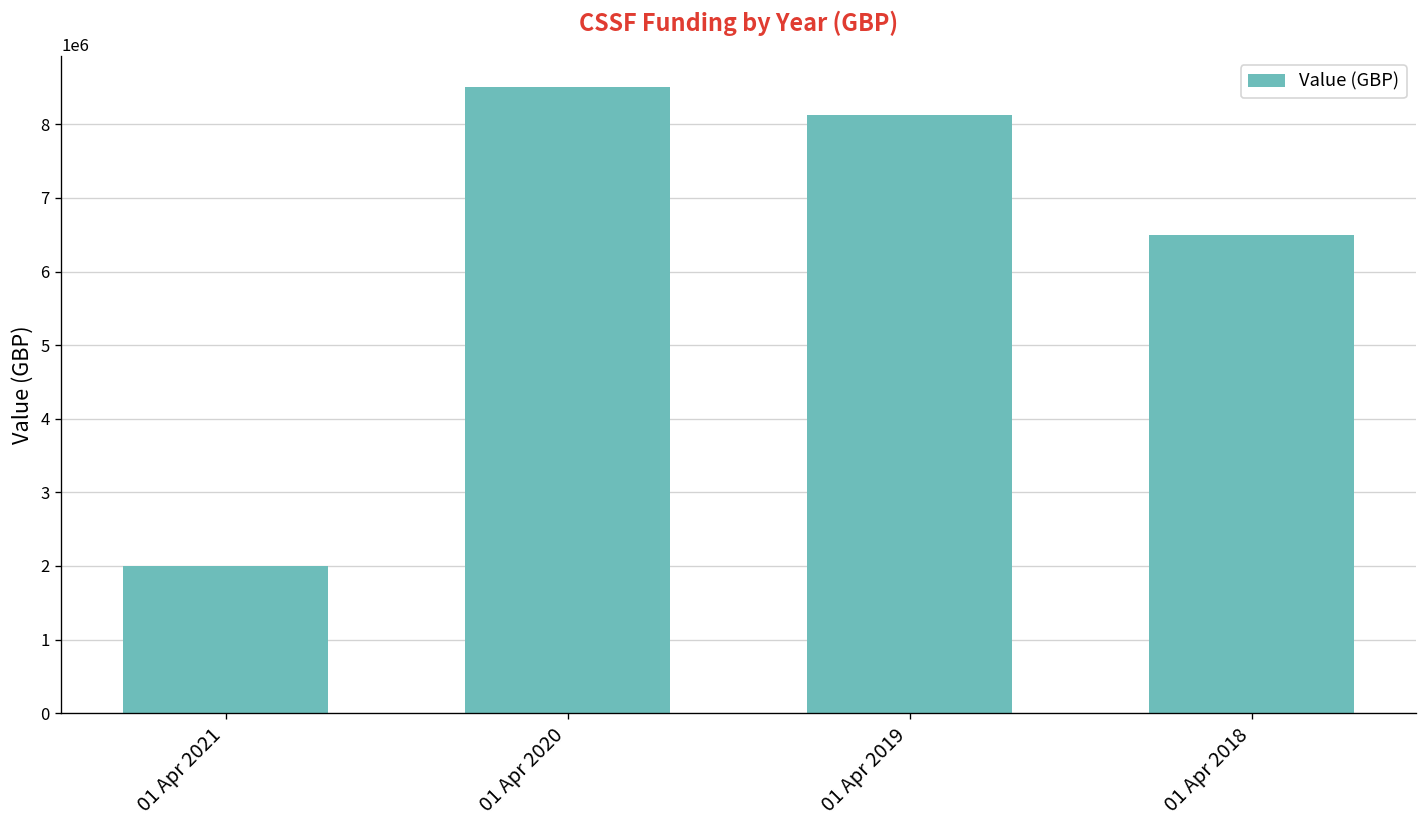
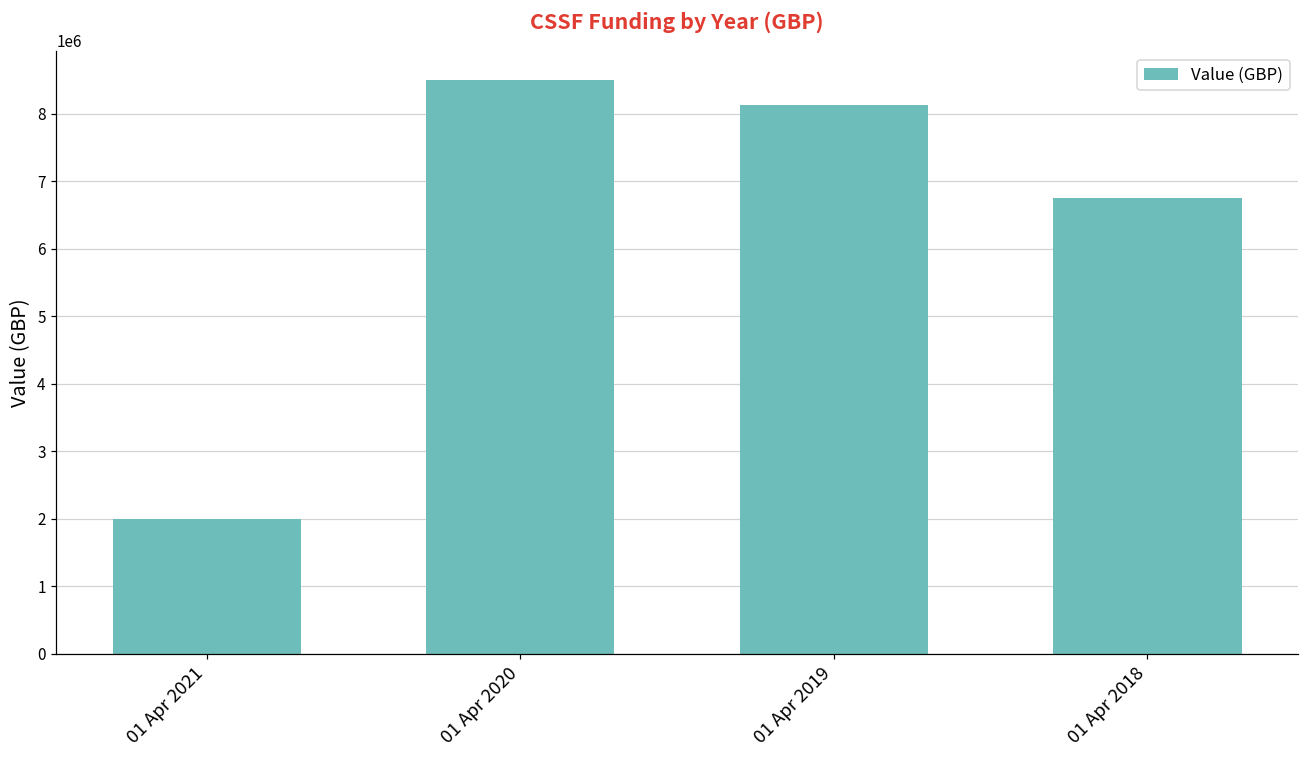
01 Apr 2018: 6500000 -> 6700000
